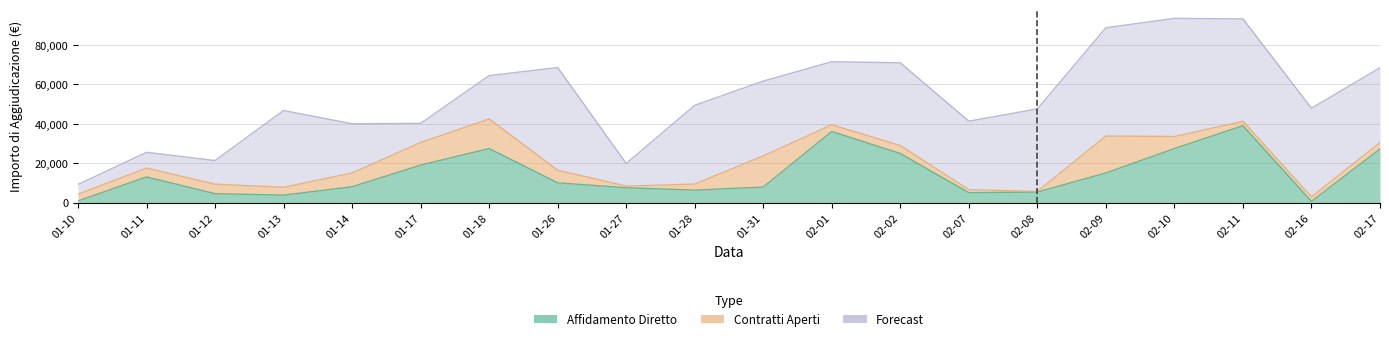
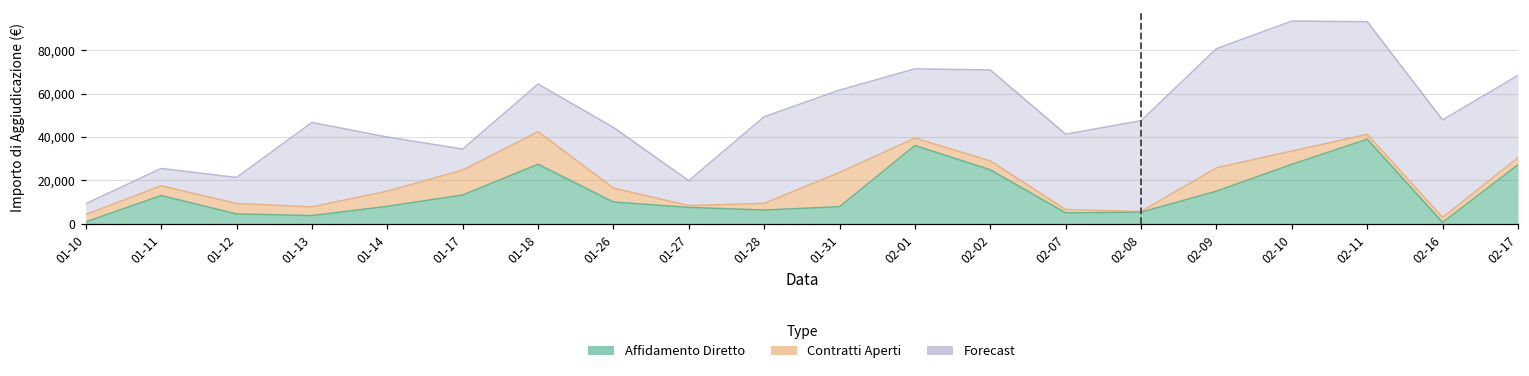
Affidamento Diretto, 01-17: 19,000 -> 13,000
Forecast, 01-26: 52,000 -> 28,000
Contratti Aperti, 02-09: 19,000 -> 11,000
